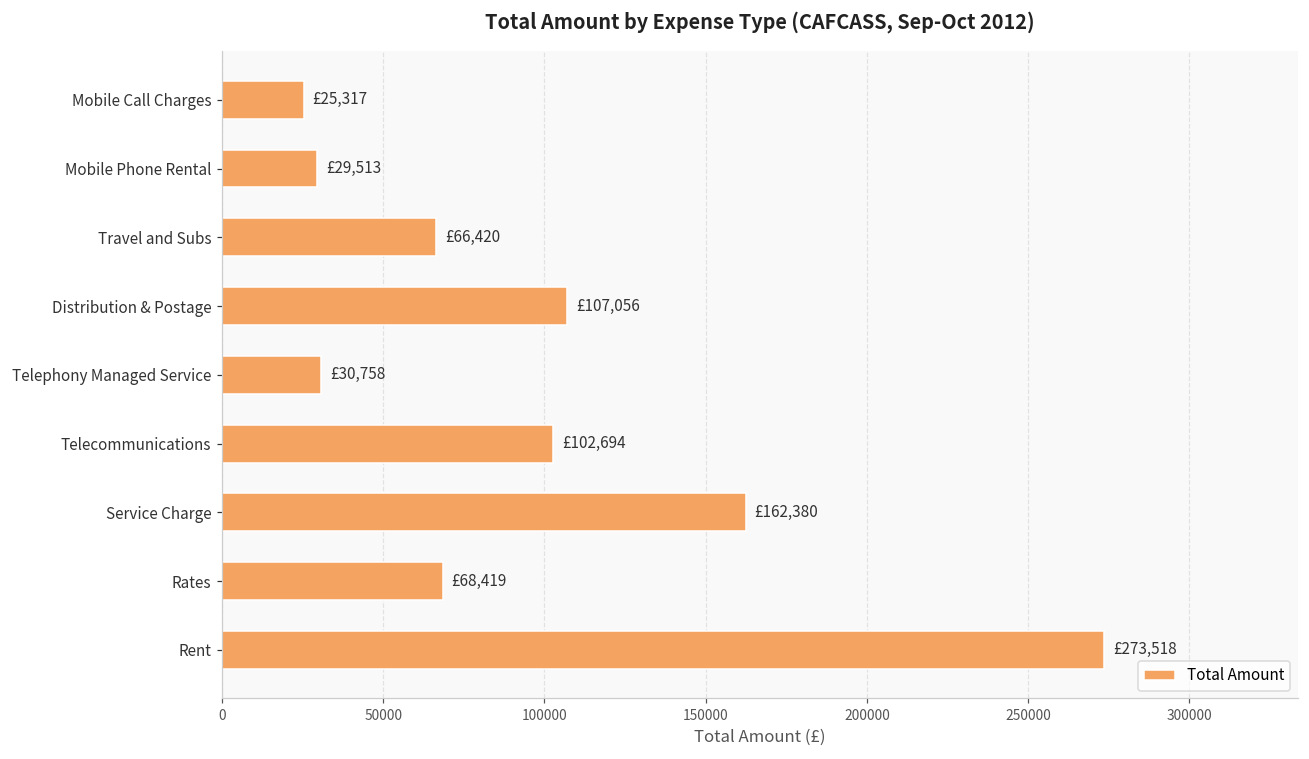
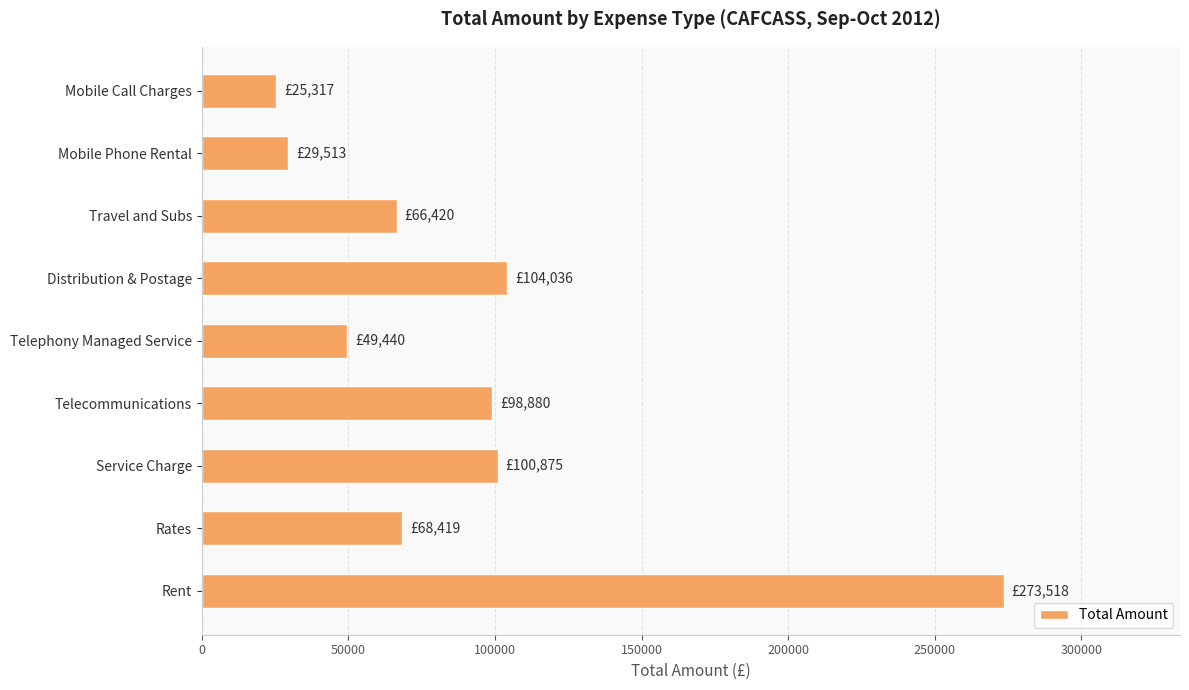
Distribution & Postage: £107,056 -> £104,036
Telephony Managed Service: £30,758 -> £49,440
Telecommunications: £102,694 -> £98,880
Service Charge: £162,380 -> £100,875
